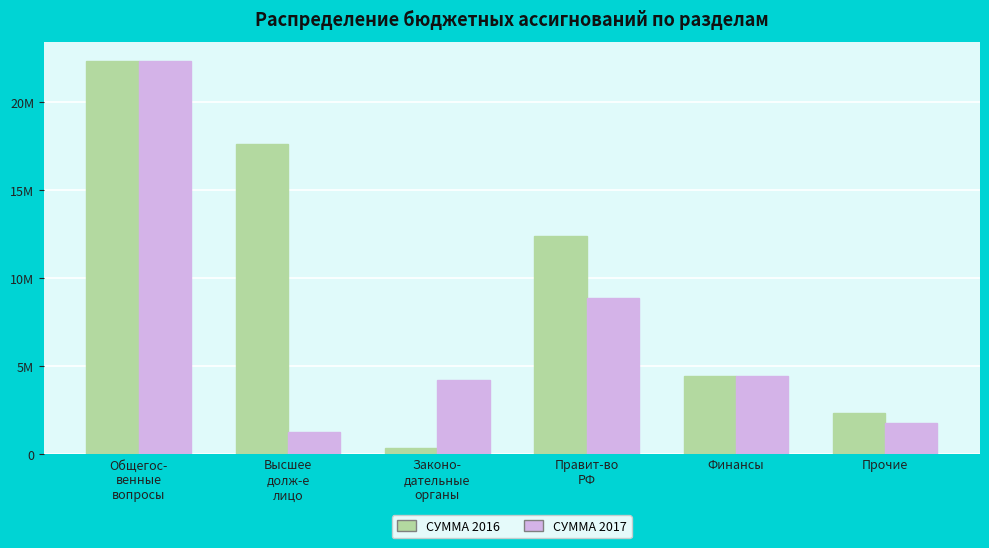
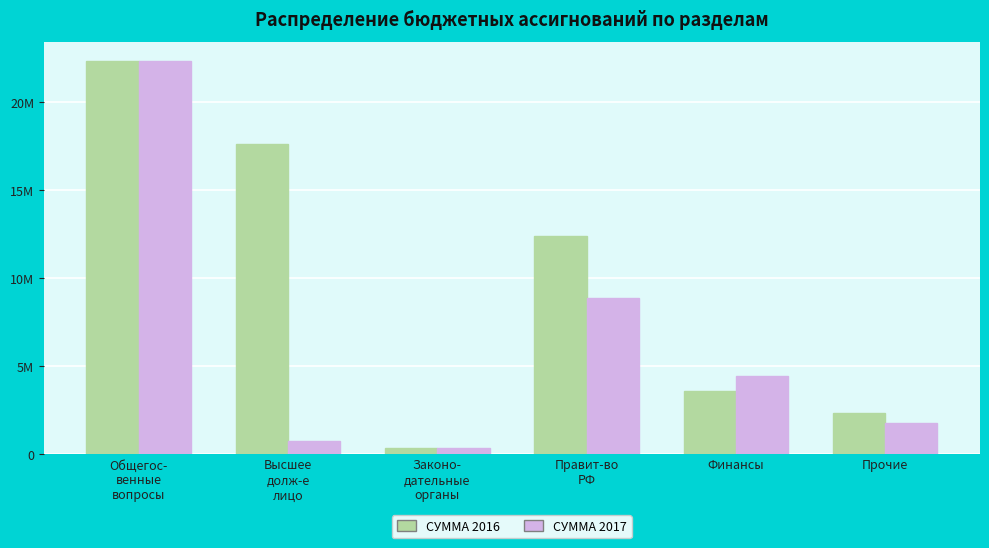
СУММА 2017, Высшее долж-е лицо: 1200000 -> 700000
СУММА 2017, Законо- дательные органы: 4200000 -> 300000
СУММА 2016, Финансы: 4400000 -> 3600000
